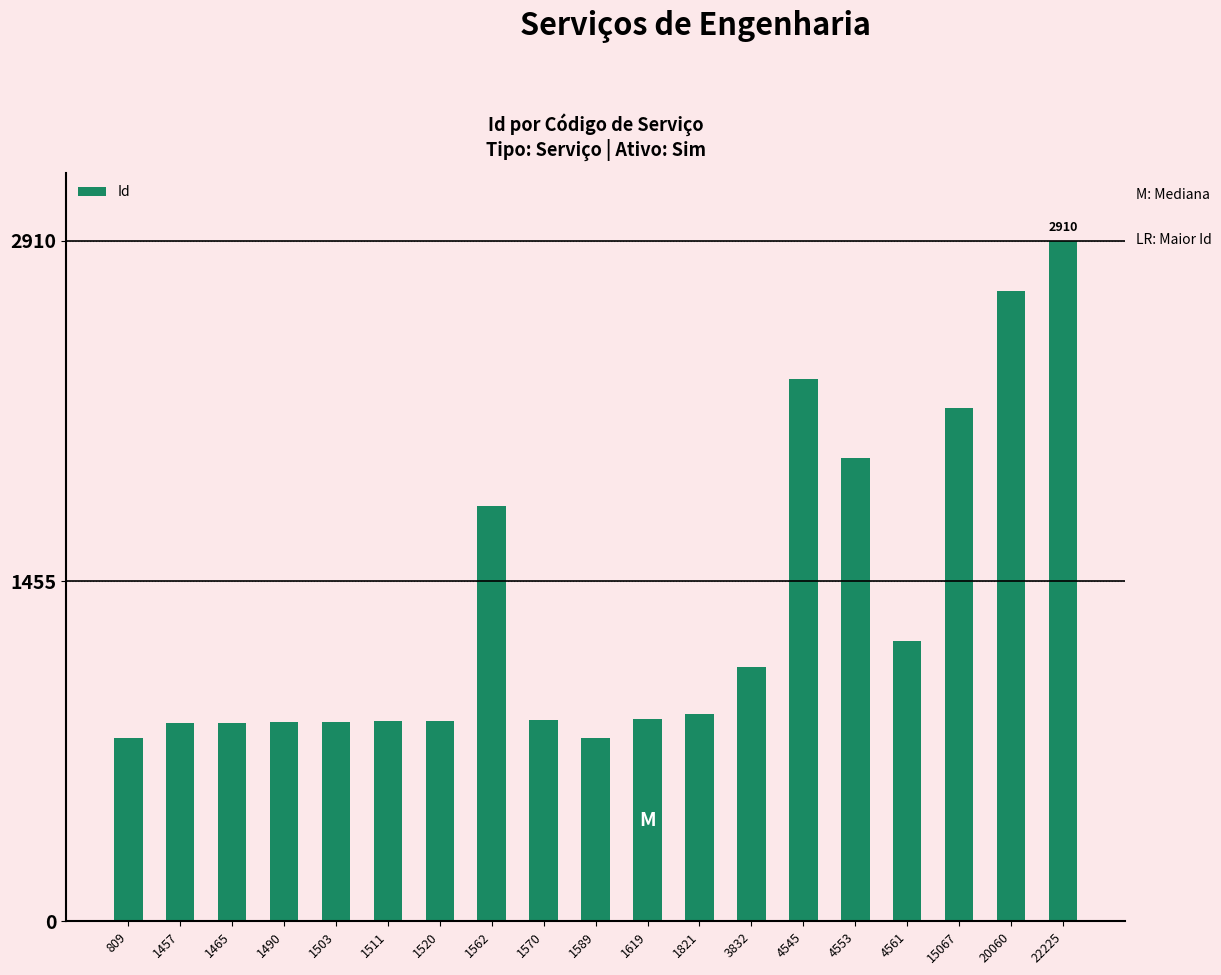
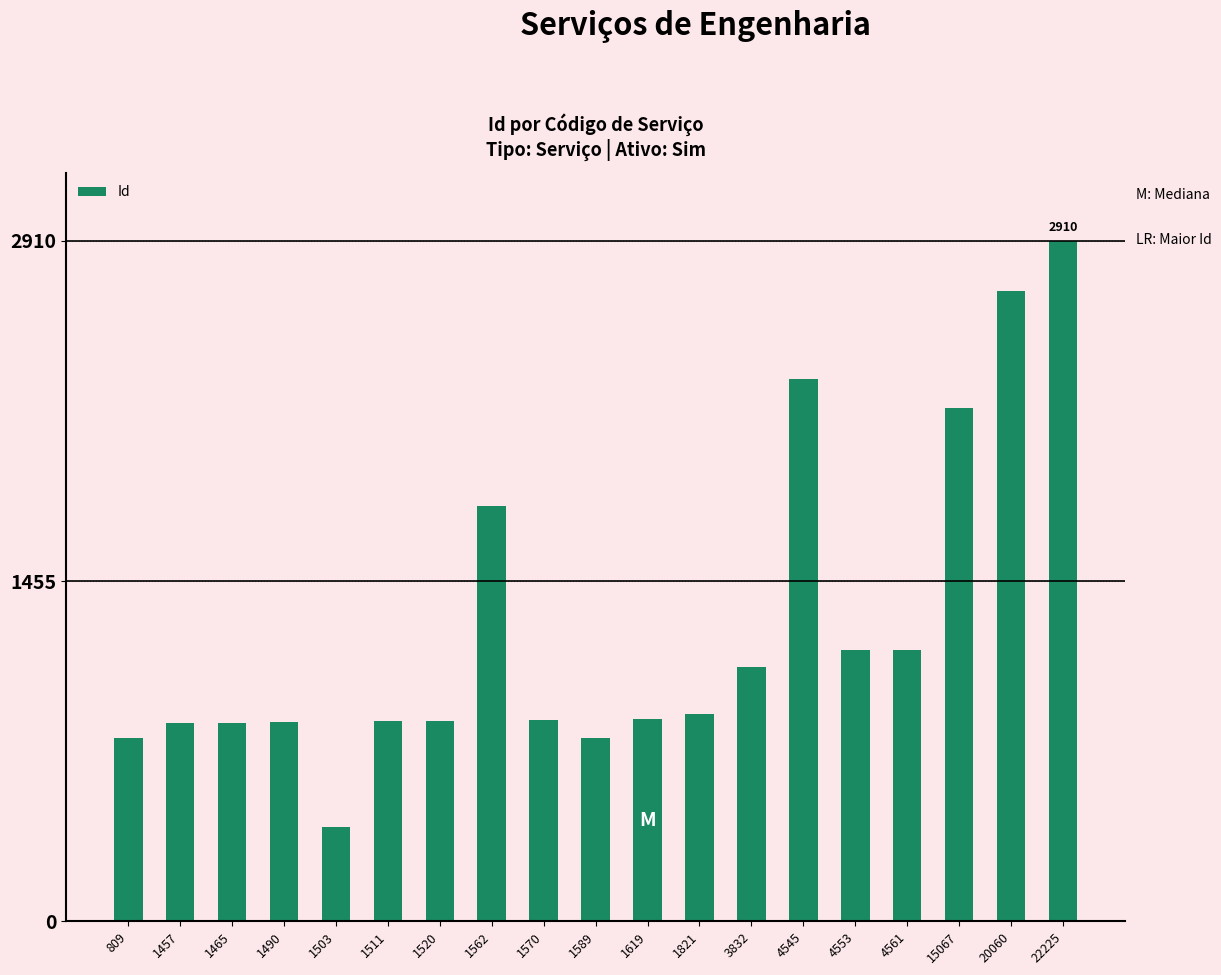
1503: 850 -> 400
4553: 1980 -> 1160
4561: 1200 -> 1160
